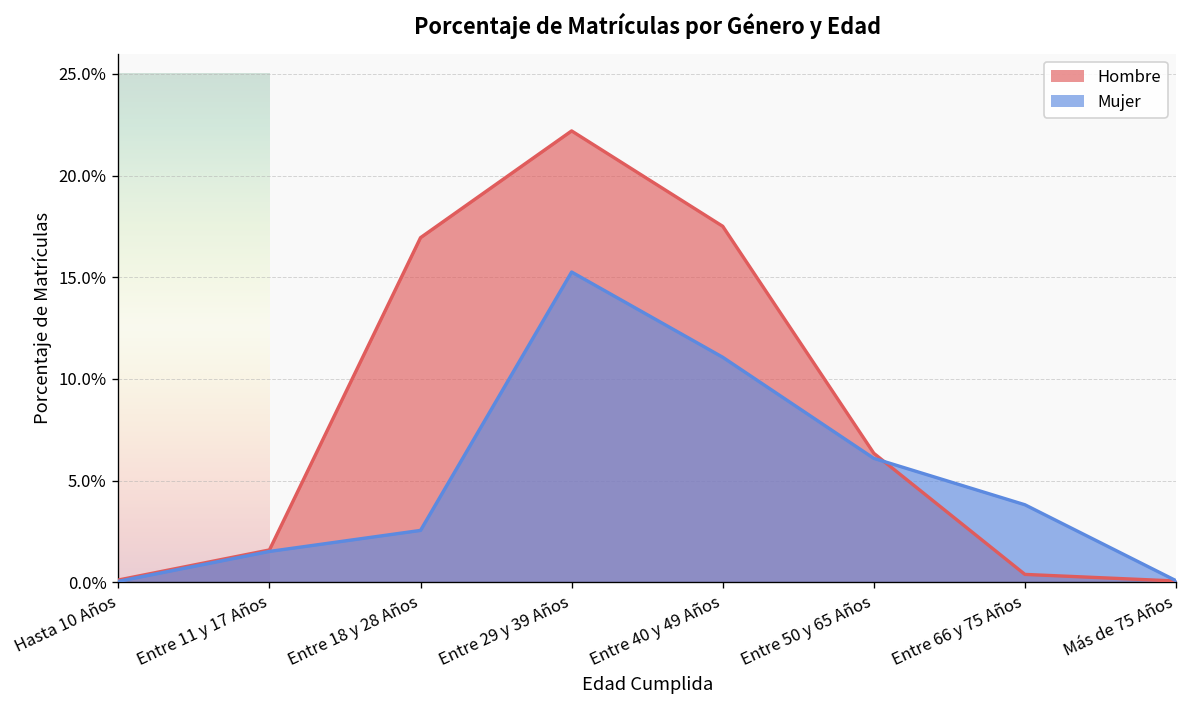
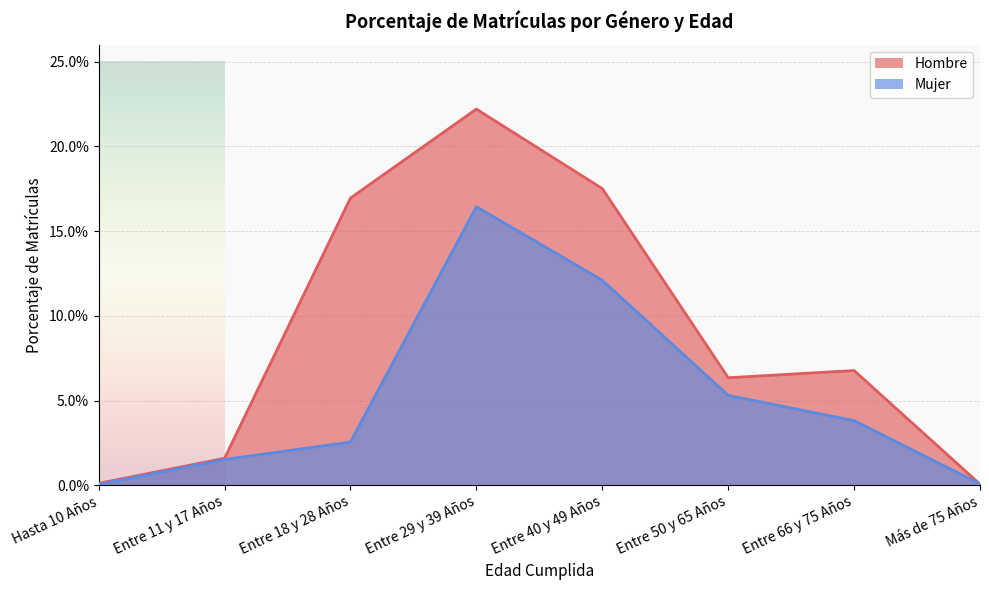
Mujer, Entre 29 y 39 Años: 15.3% -> 16.4%
Mujer, Entre 40 y 49 Años: 11.1% -> 12.1%
Mujer, Entre 50 y 65 Años: 6.1% -> 5.3%
Hombre, Entre 66 y 75 Años: 0.4% -> 6.8%
